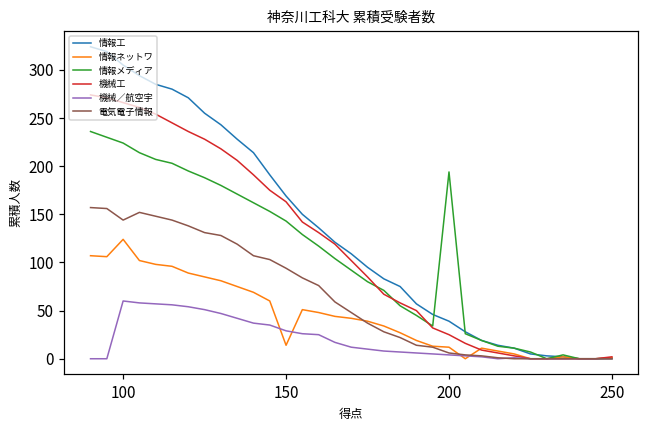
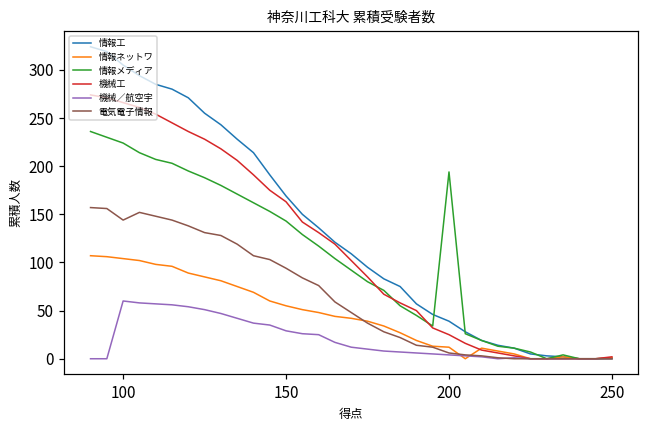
情報ネットワ, 100: 120 -> 100
情報ネットワ, 150: 10 -> 60
